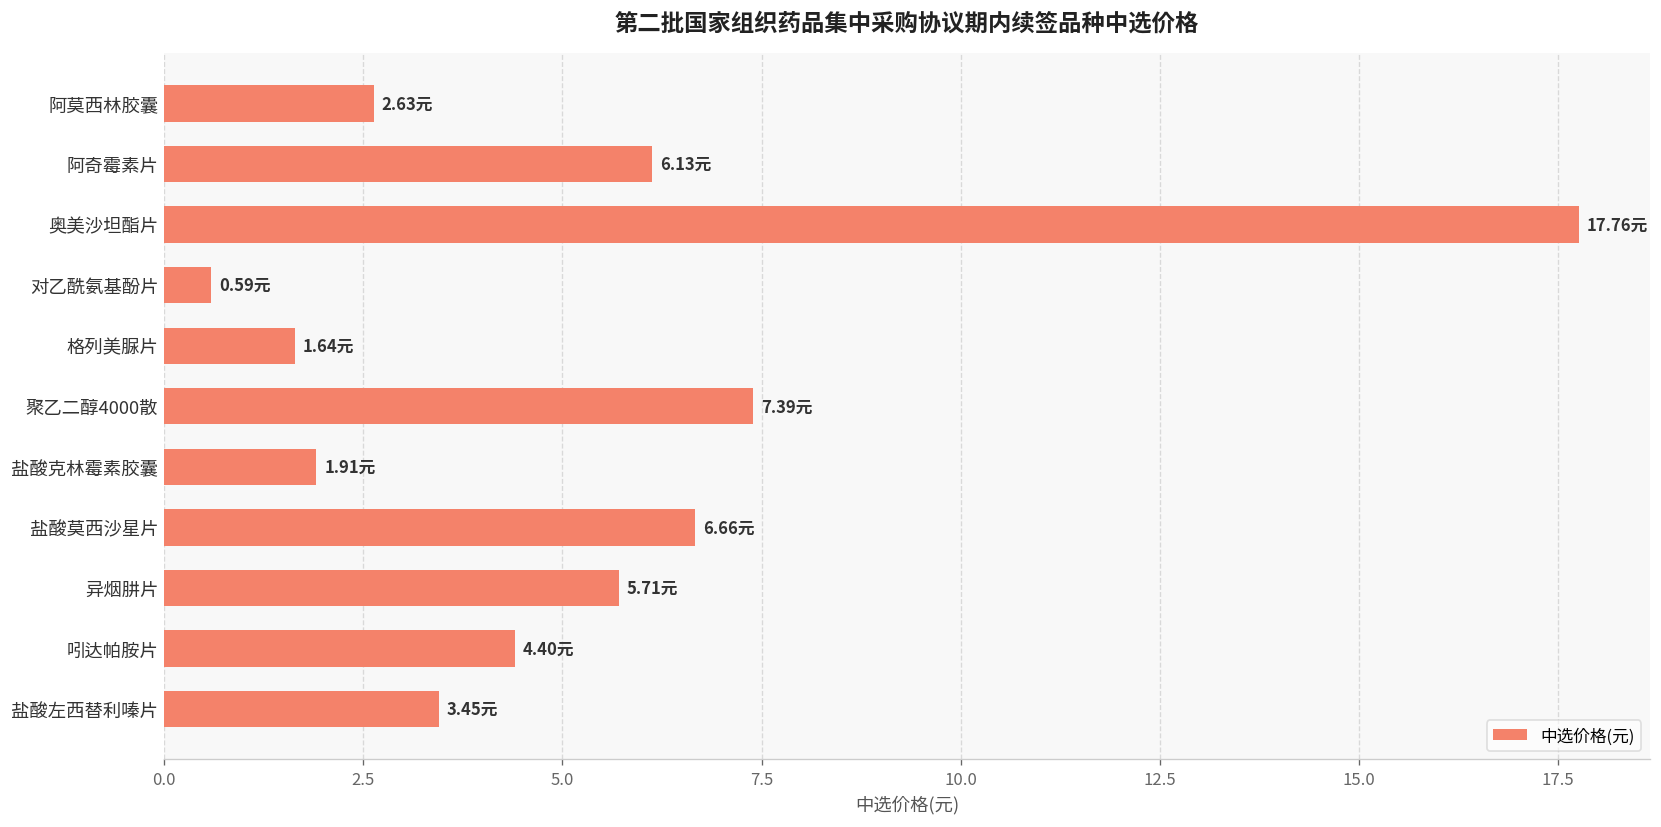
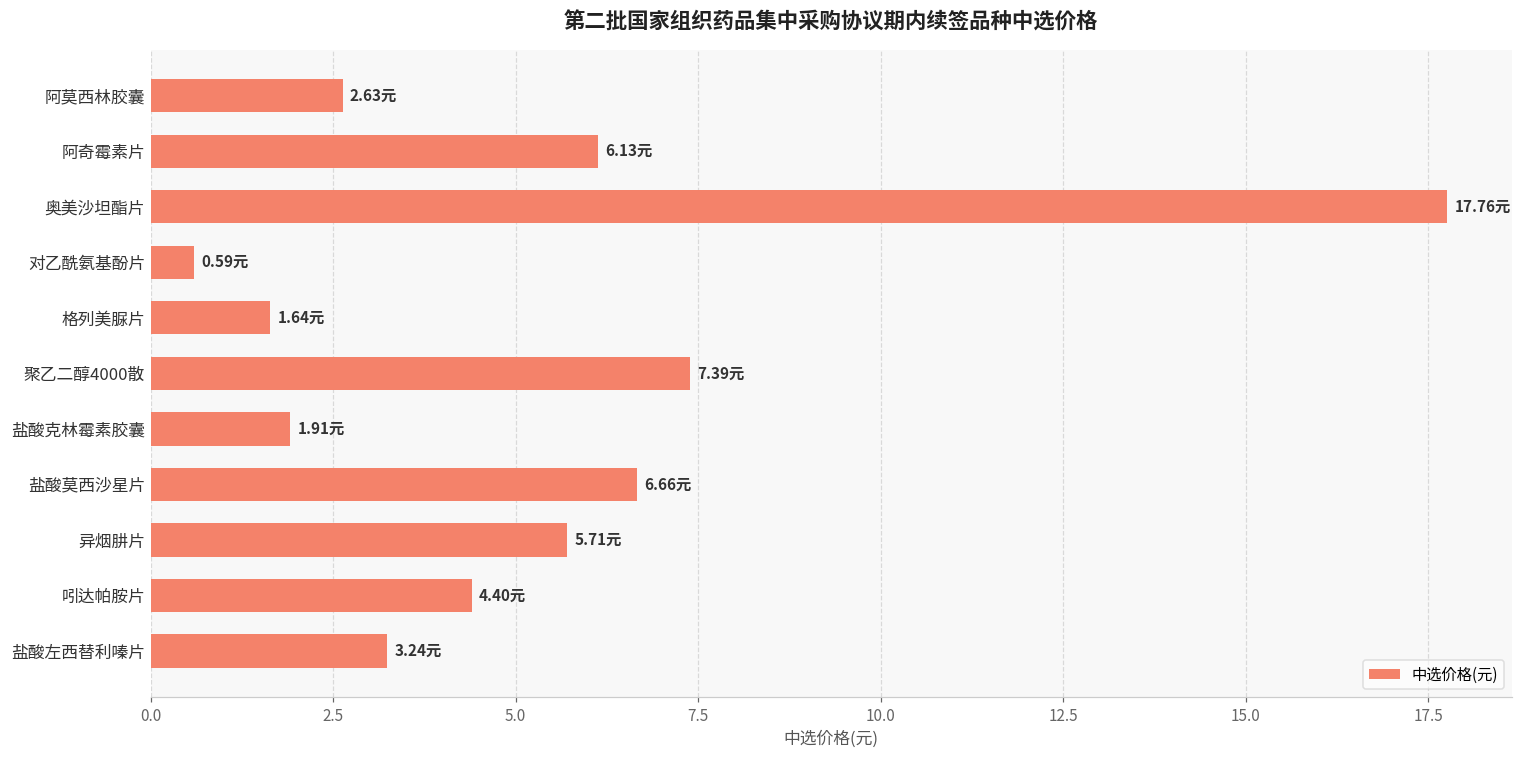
盐酸左西替利嗪片: 3.45元 -> 3.24元
